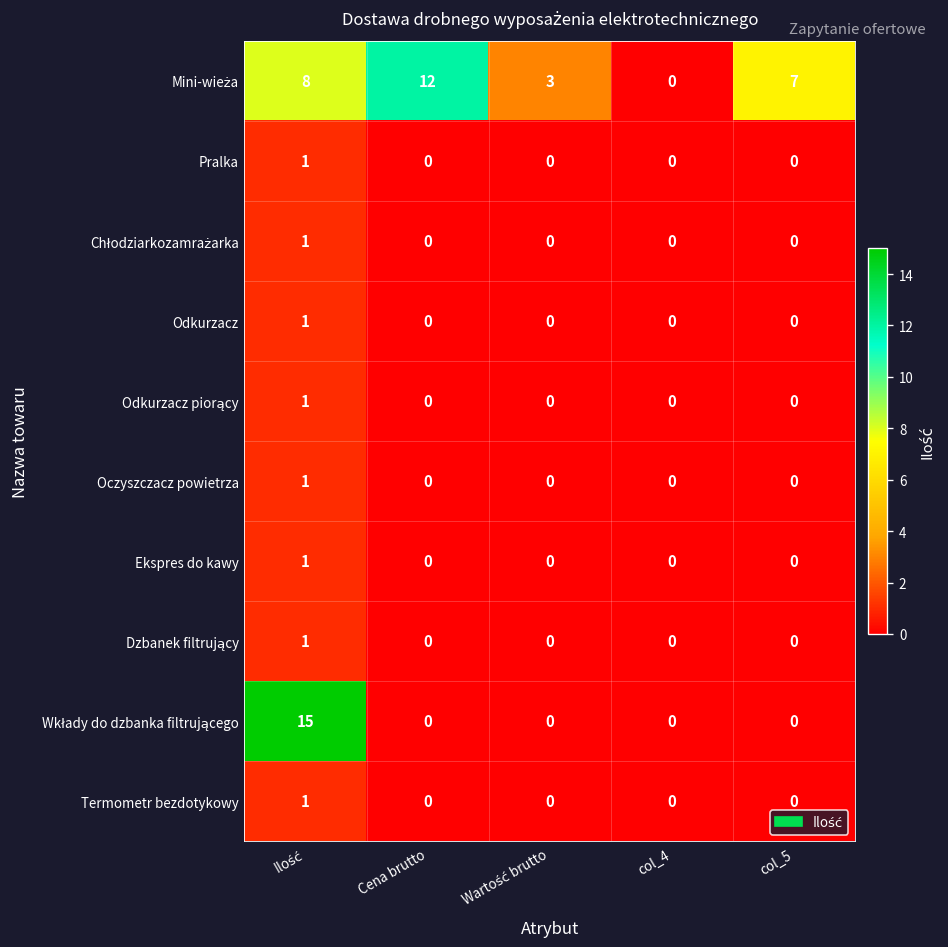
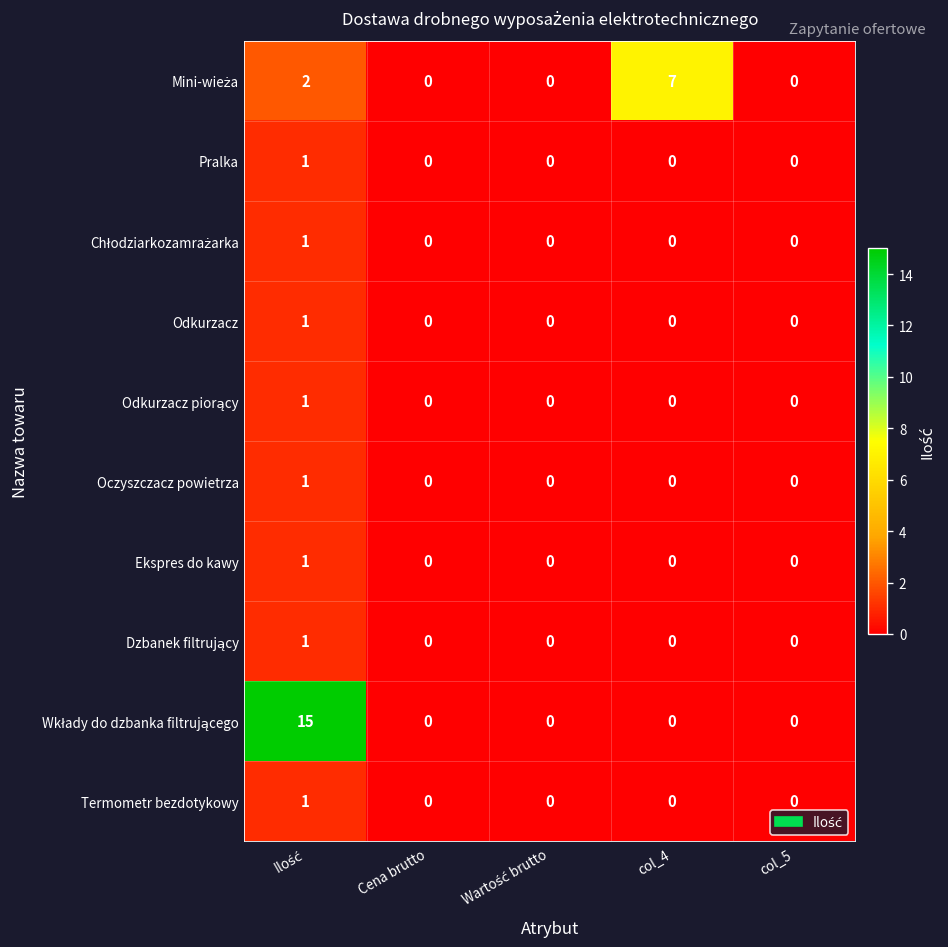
Mini-wieża, Ilość: 8 -> 2
Mini-wieża, Cena brutto: 12 -> 0
Mini-wieża, Wartość brutto: 3 -> 0
Mini-wieża, col_4: 0 -> 7
Mini-wieża, col_5: 7 -> 0
